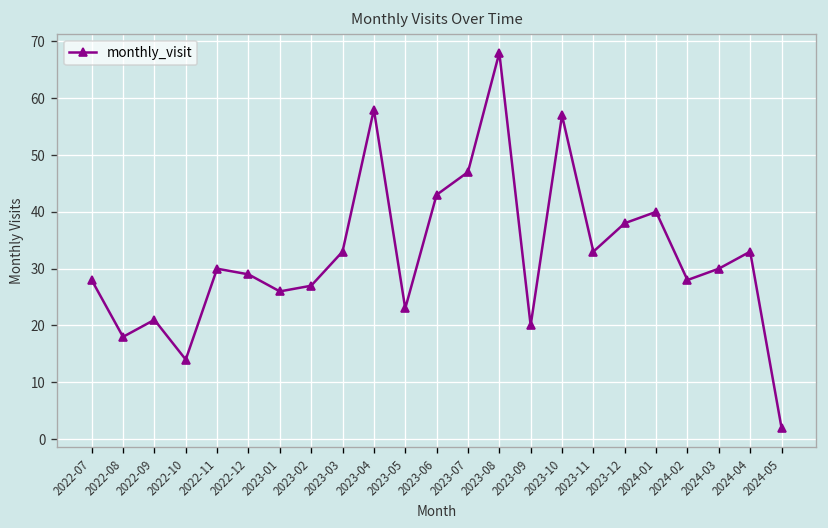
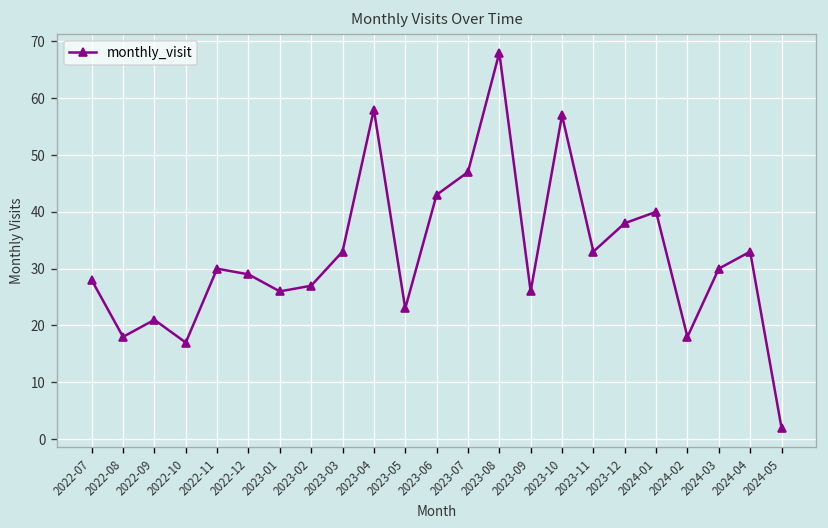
2022-10: 14 -> 17
2023-09: 20 -> 26
2024-02: 28 -> 18
